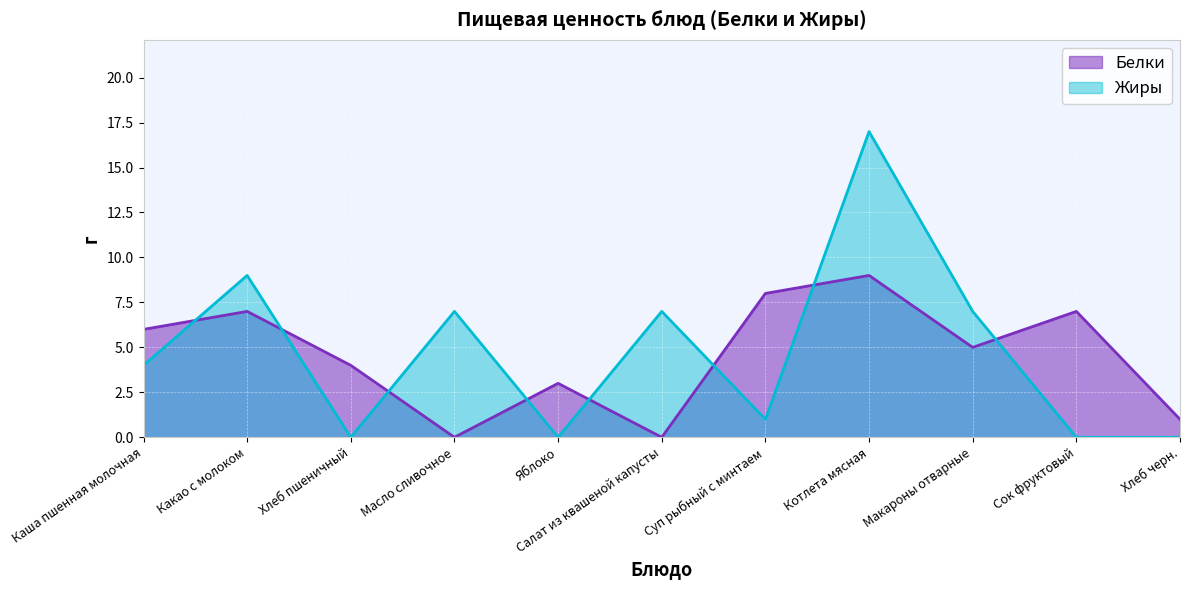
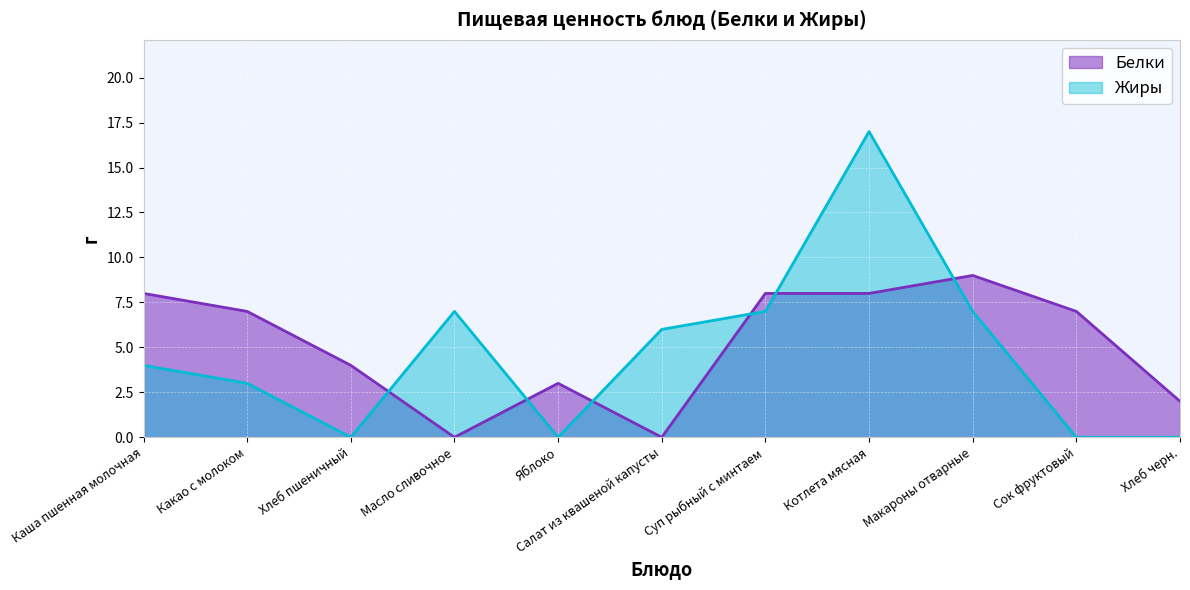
Белки, Каша пшенная молочная: 6 -> 8
Жиры, Какао с молоком: 9 -> 3
Жиры, Салат из квашеной капусты: 7 -> 6
Жиры, Суп рыбный с минтаем: 1 -> 7
Белки, Котлета мясная: 9 -> 8
Белки, Макароны отварные: 5 -> 9
Белки, Хлеб черн.: 1 -> 2
